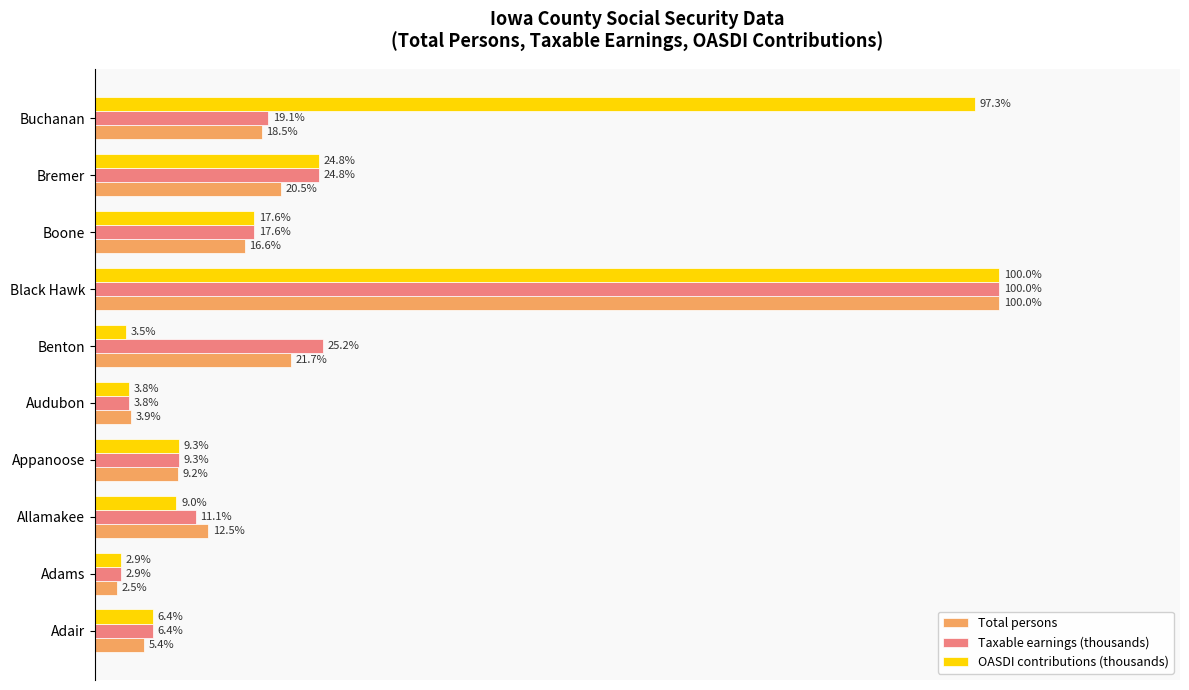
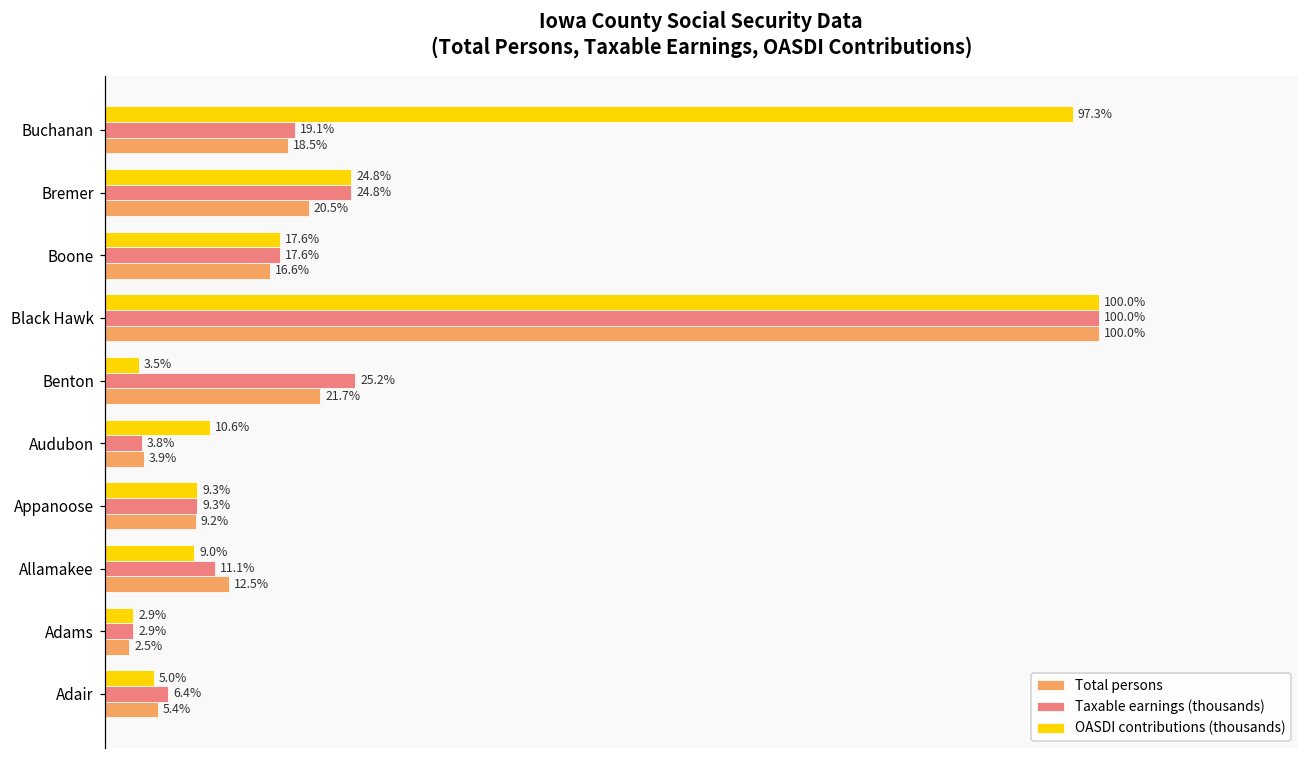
OASDI contributions (thousands), Audubon: 3.8% -> 10.6%
OASDI contributions (thousands), Adair: 6.4% -> 5.0%
